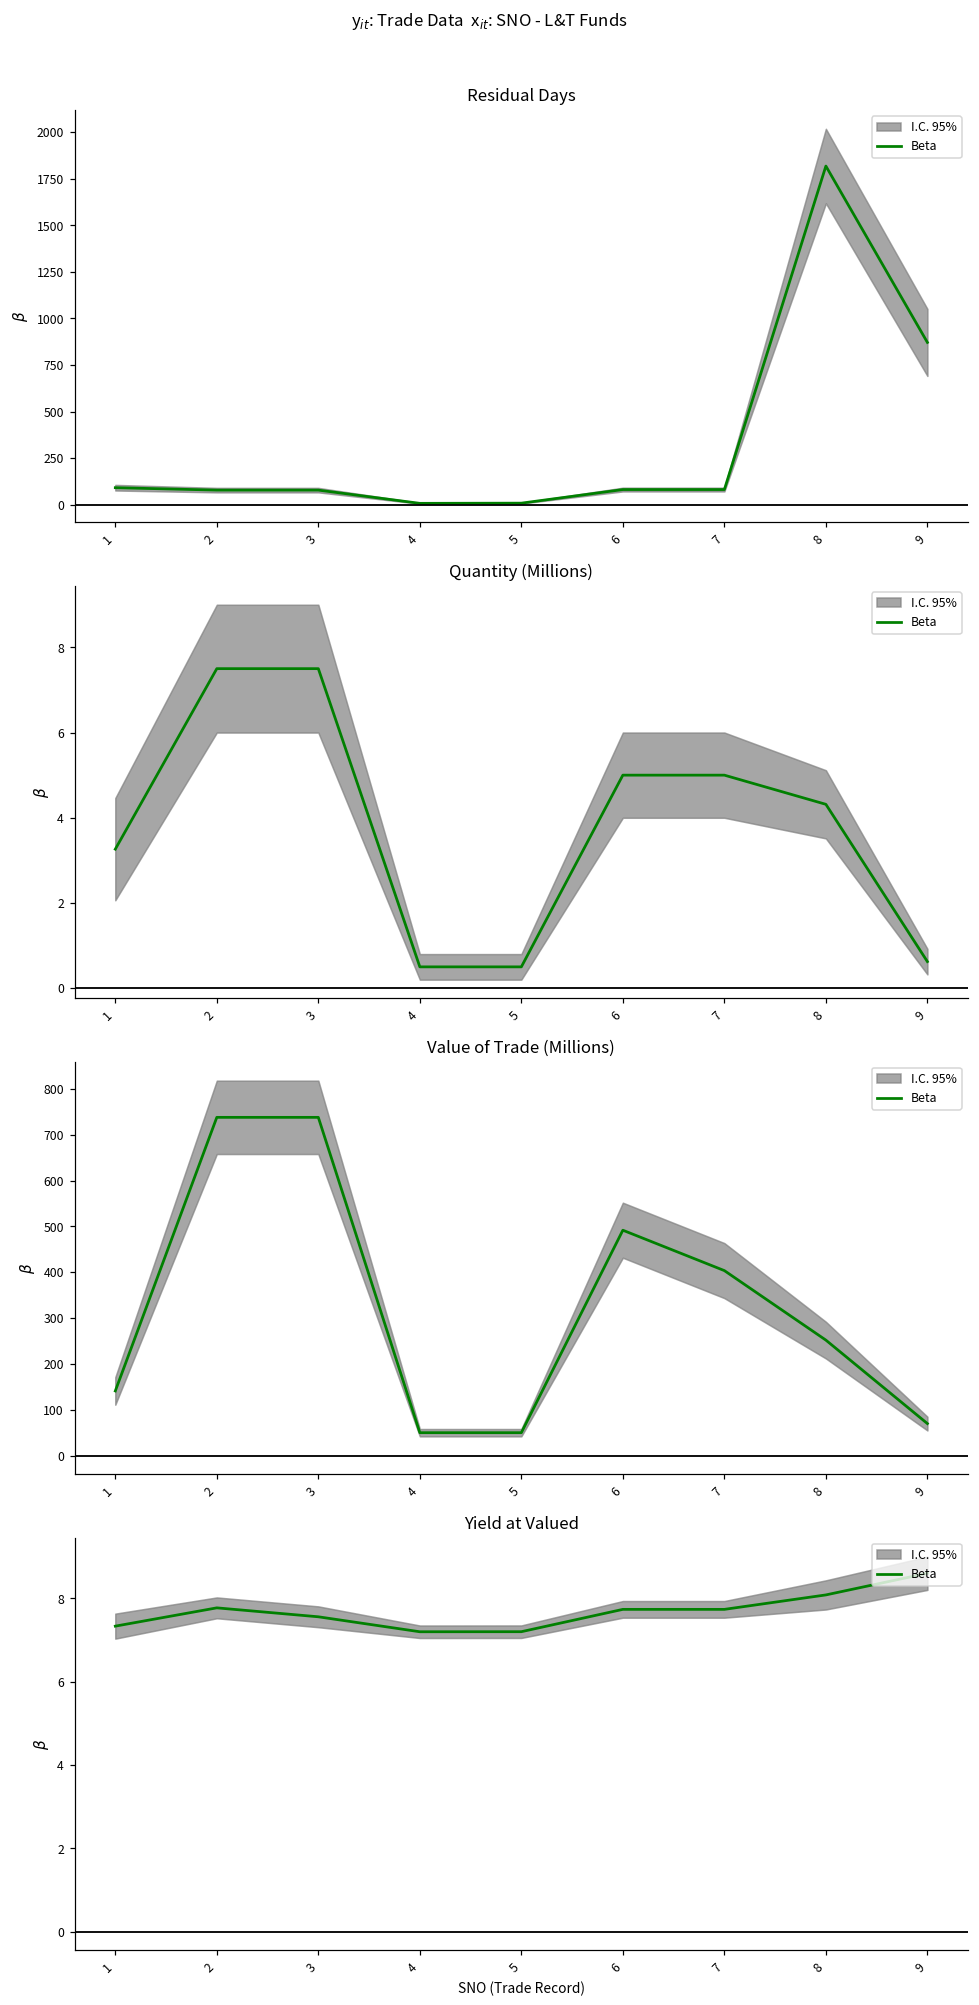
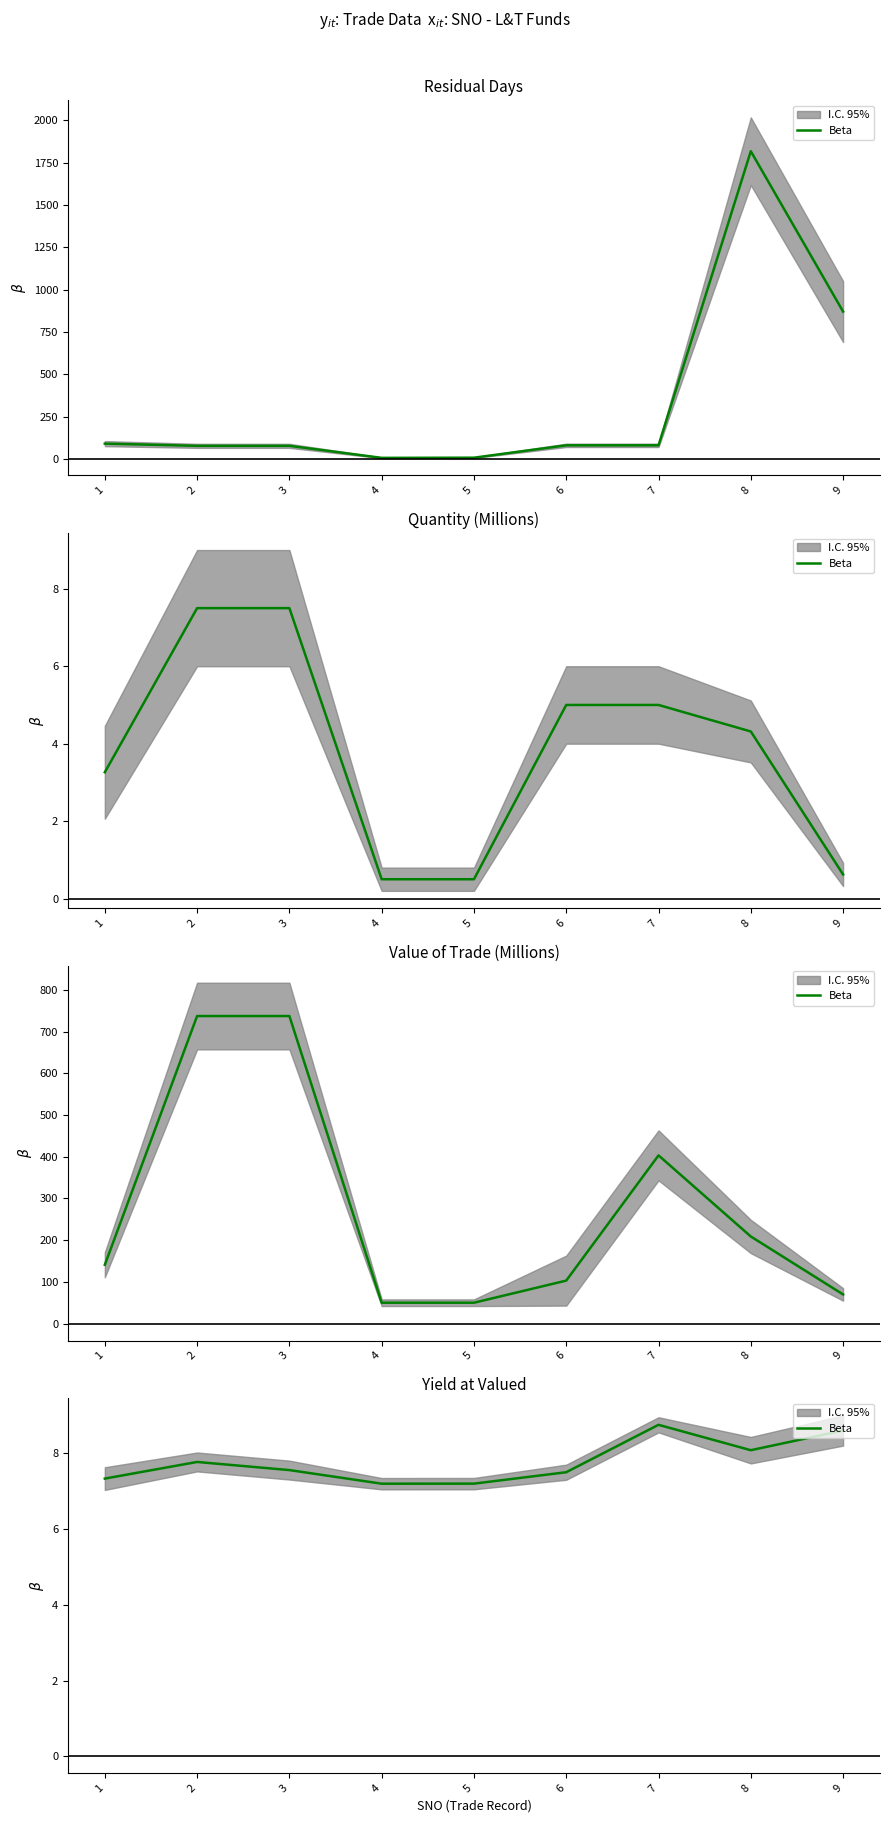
Value of Trade (Millions), Beta, 6: 490 -> 100
Value of Trade (Millions), Beta, 8: 250 -> 210
Yield at Valued, Beta, 6: 7.7 -> 7.5
Yield at Valued, Beta, 7: 7.7 -> 8.8
